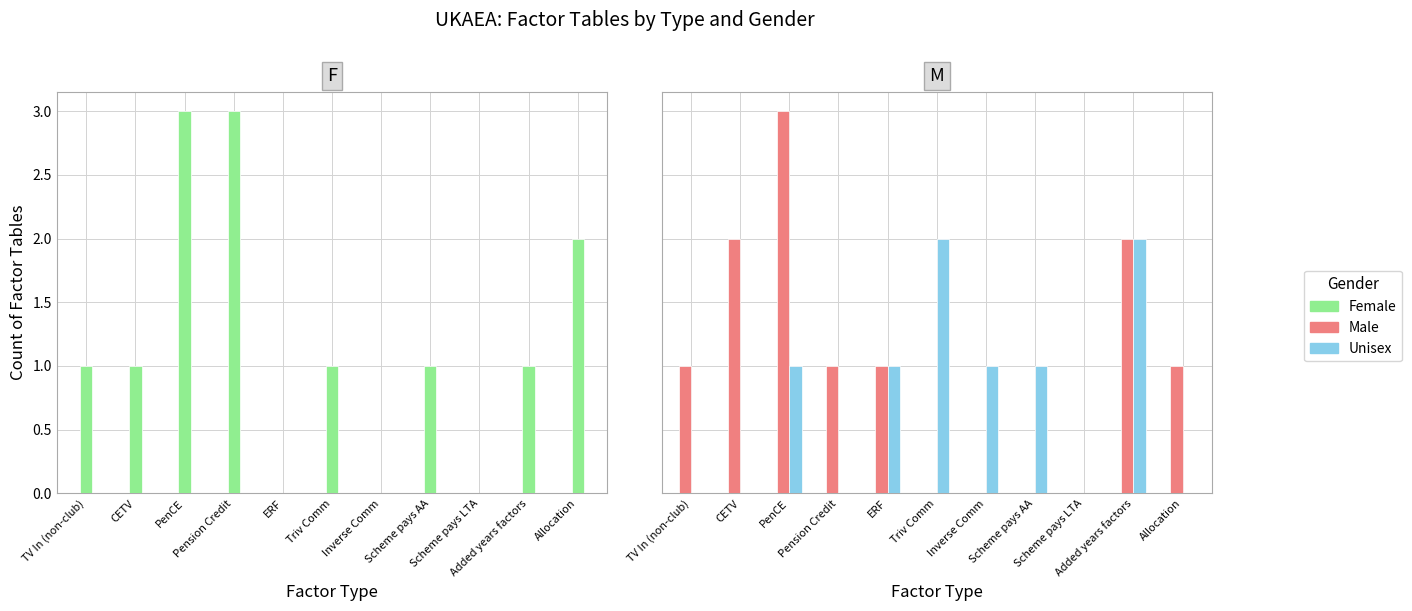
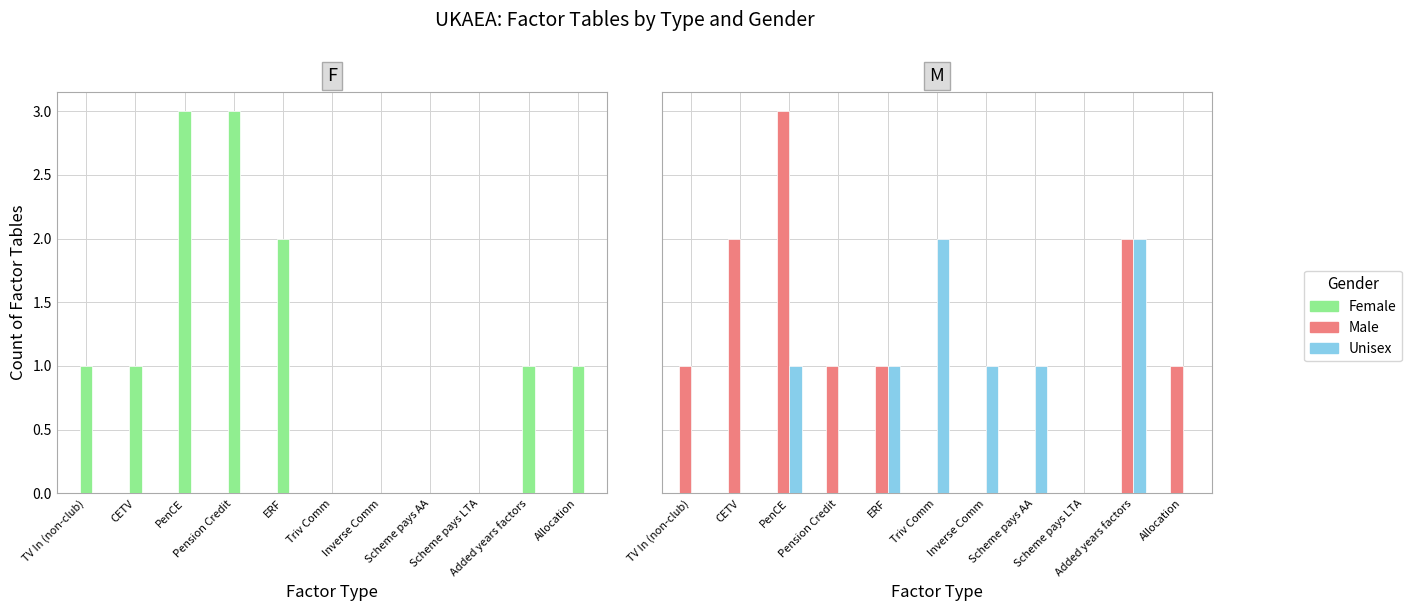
F, ERF: 0 -> 2
F, Triv Comm: 1 -> 0
F, Scheme pays AA: 1 -> 0
F, Allocation: 2 -> 1
